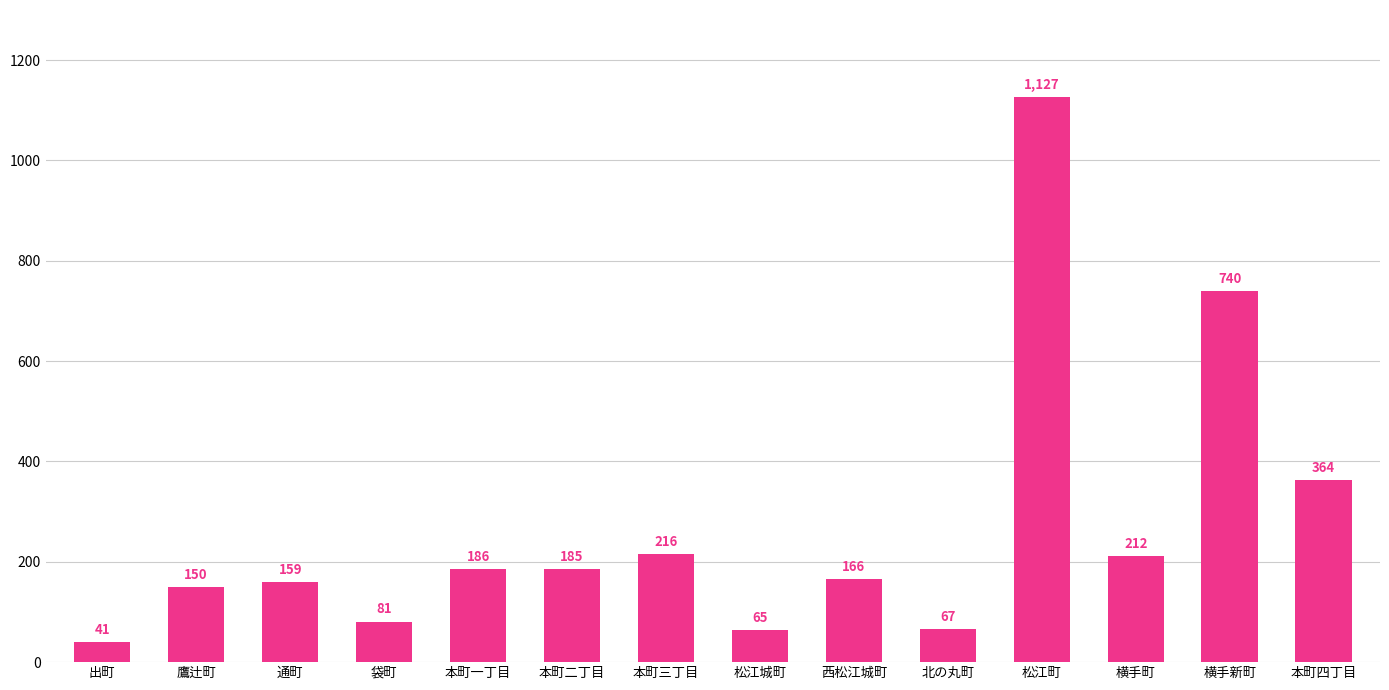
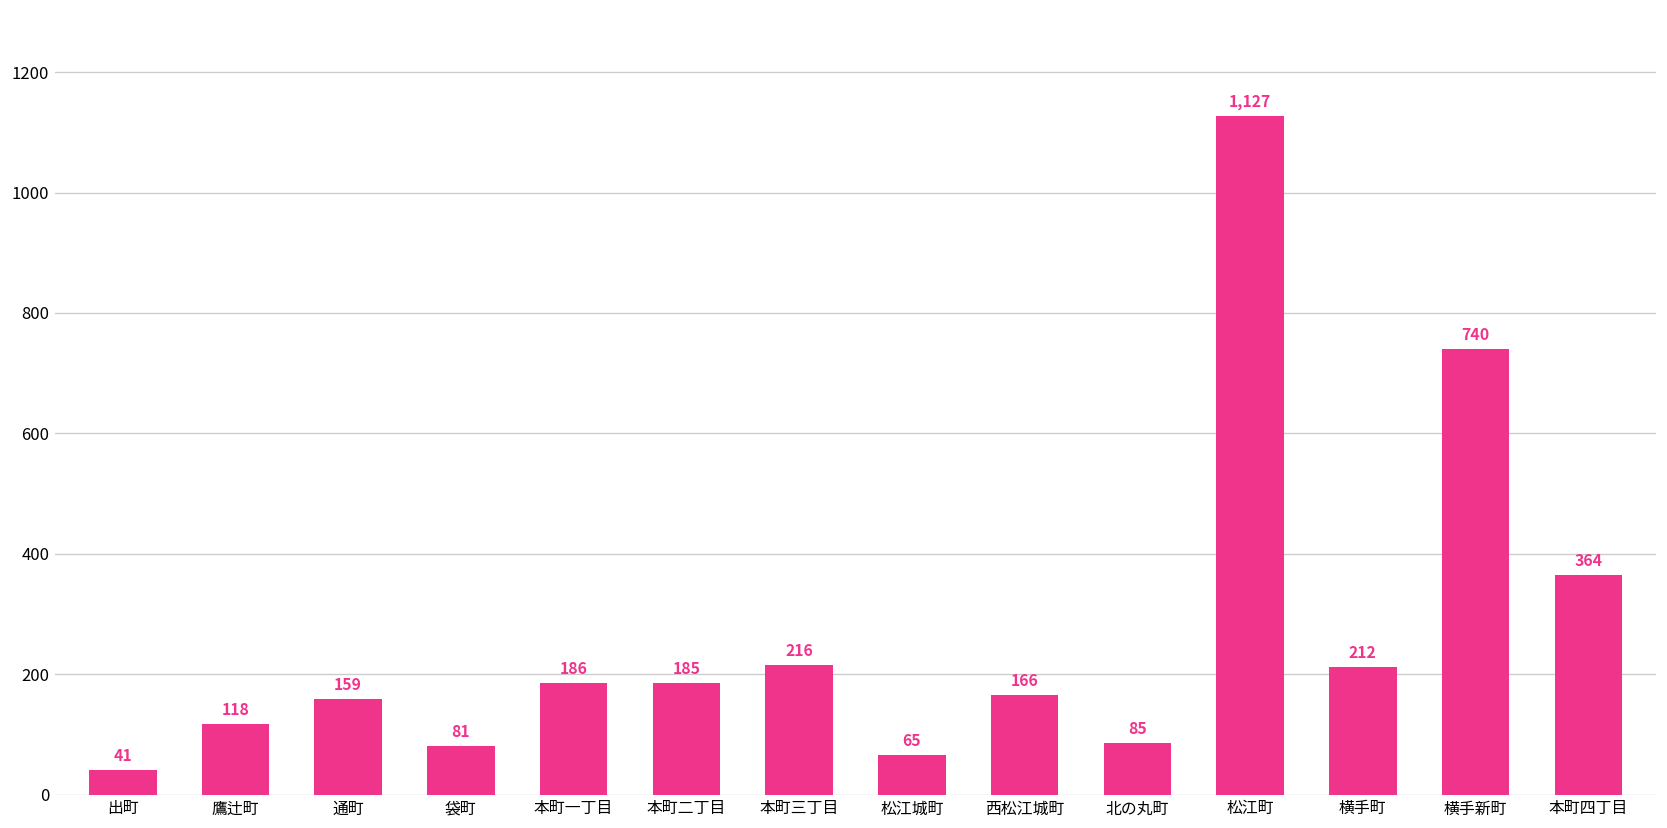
鷹辻町: 150 -> 118
北の丸町: 67 -> 85
